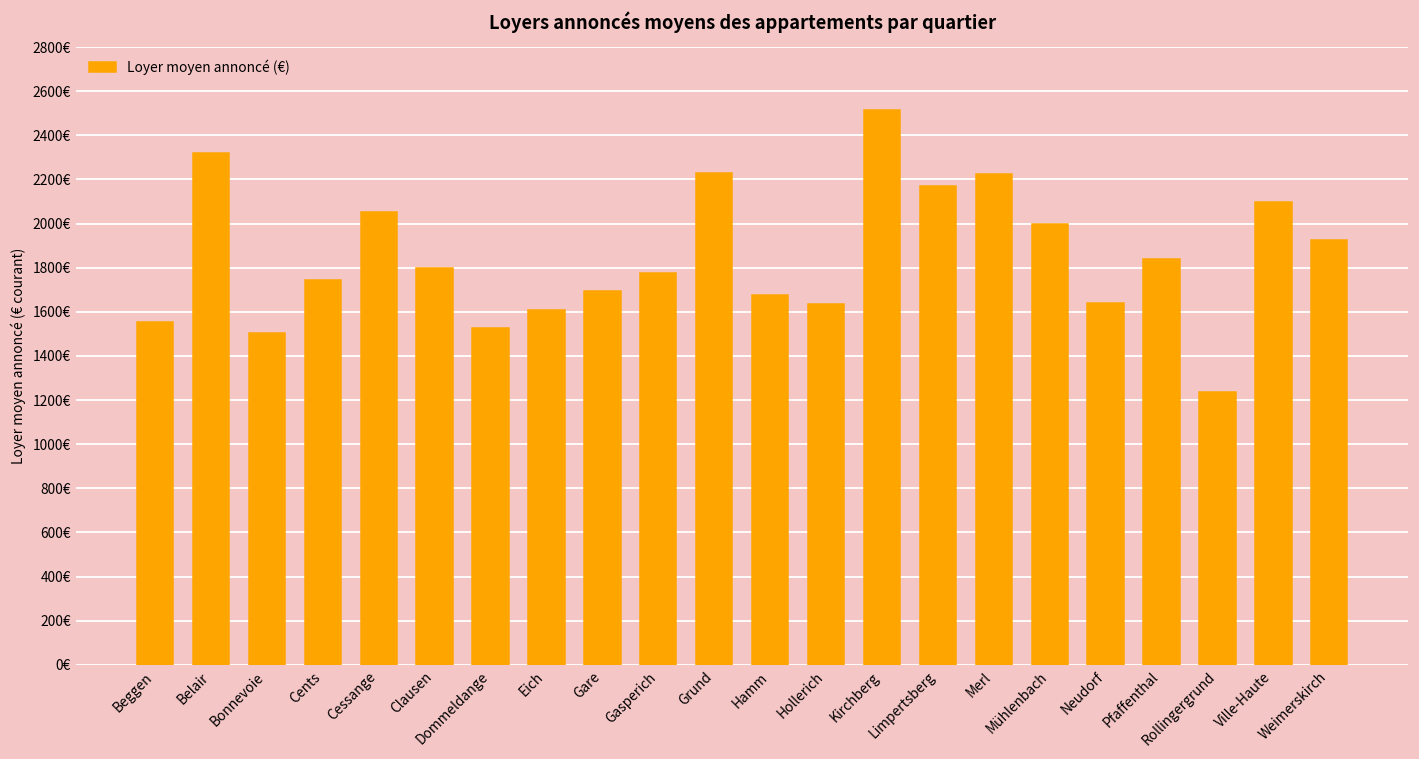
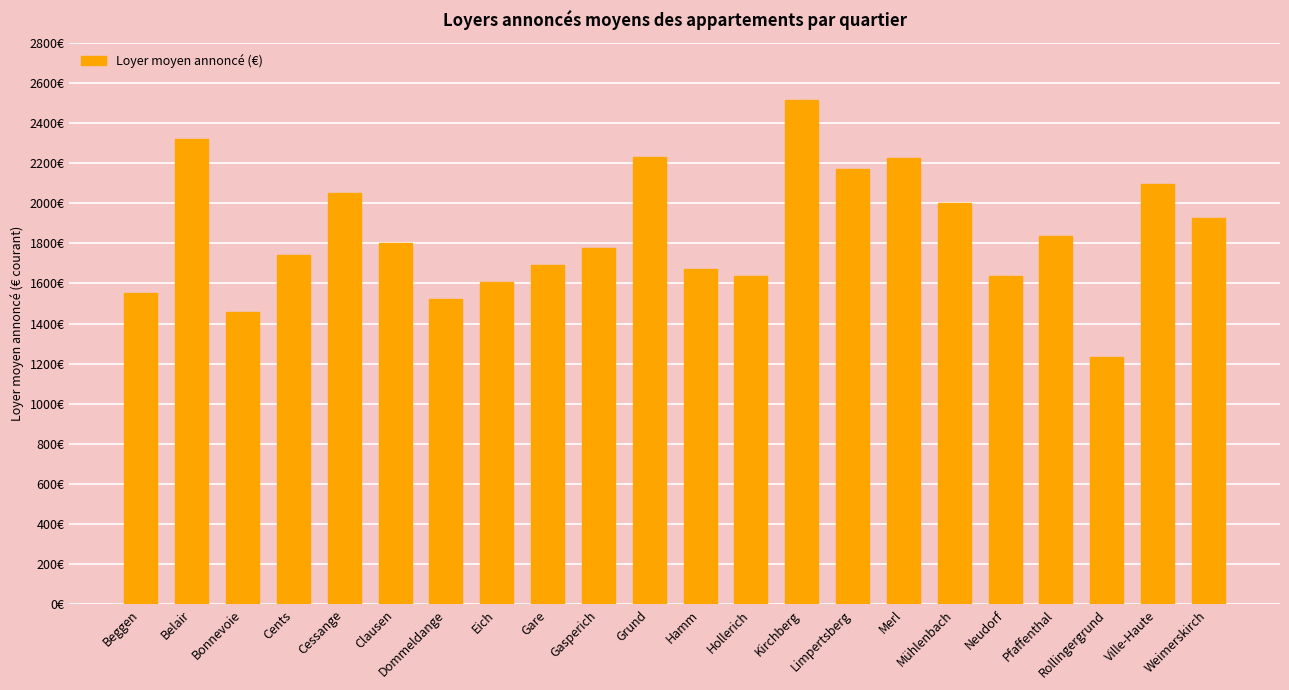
Bonnevoie: 1500€ -> 1460€
